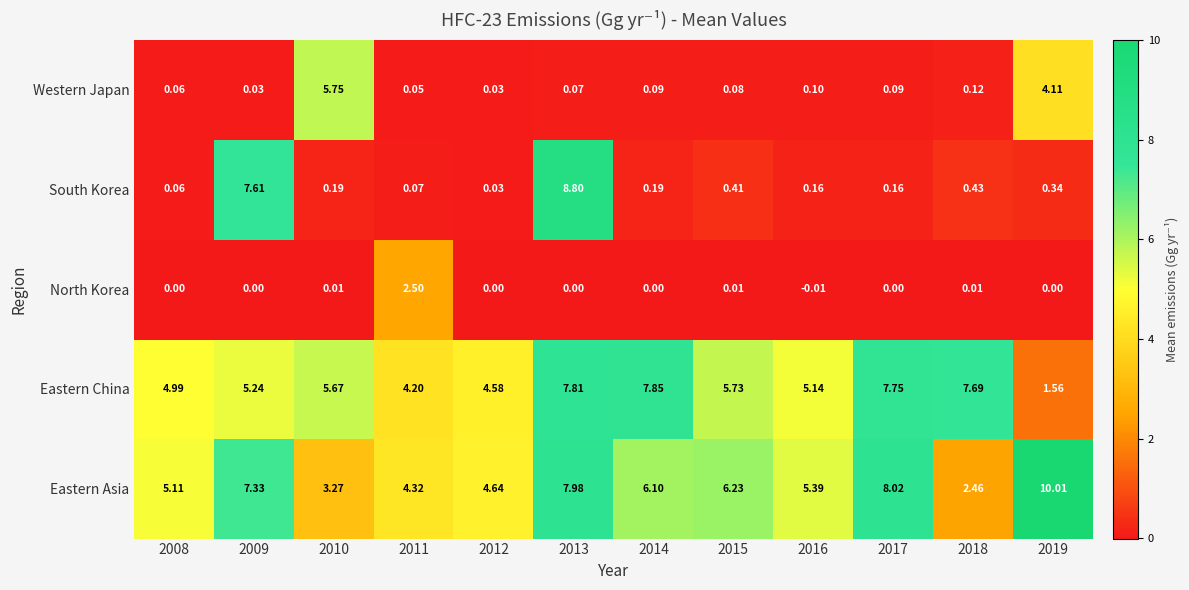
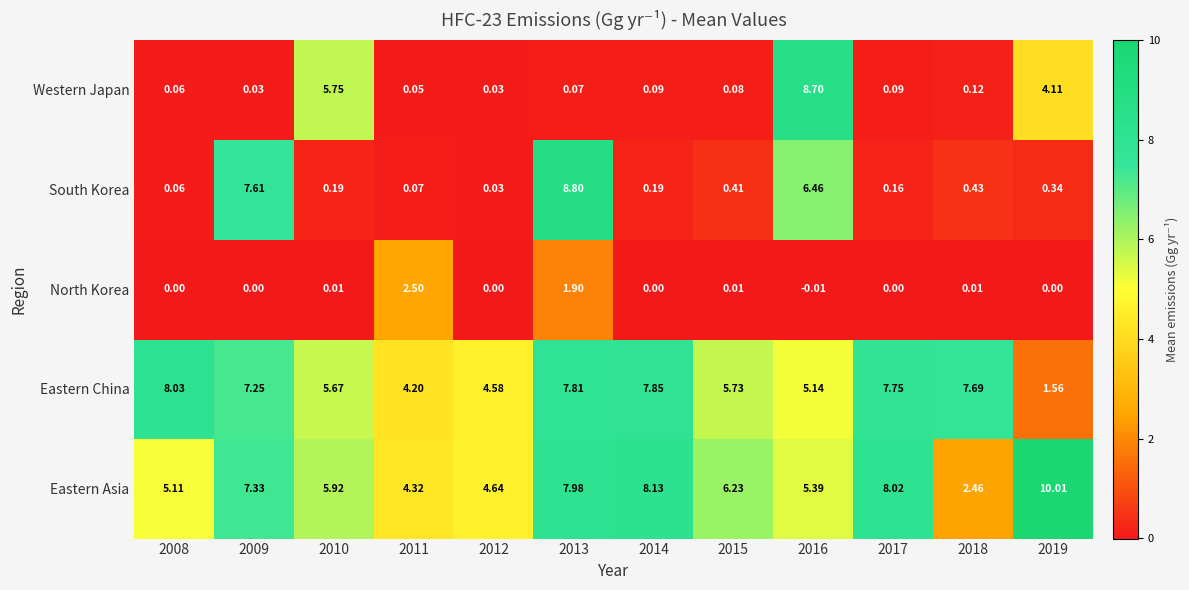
Western Japan, 2016: 0.10 -> 8.70
South Korea, 2016: 0.16 -> 6.46
North Korea, 2013: 0.00 -> 1.90
Eastern China, 2008: 4.99 -> 8.03
Eastern China, 2009: 5.24 -> 7.25
Eastern Asia, 2010: 3.27 -> 5.92
Eastern Asia, 2014: 6.10 -> 8.13
